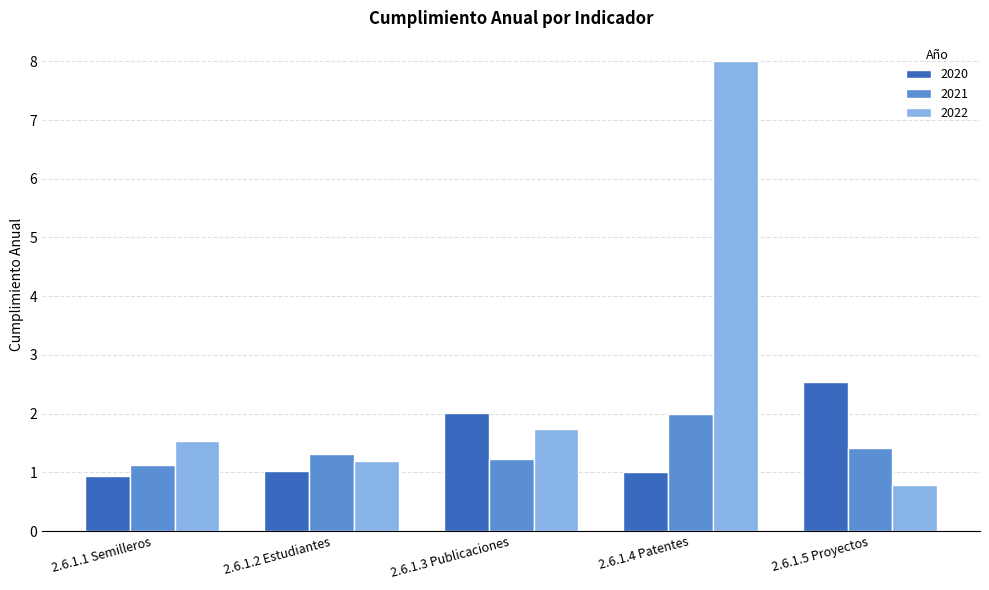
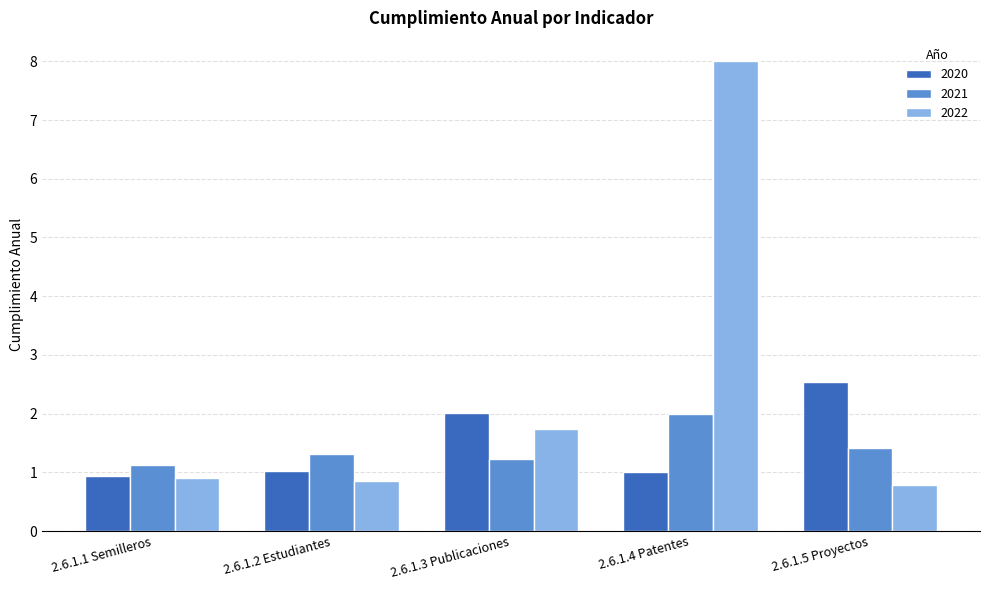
2022, 2.6.1.1 Semilleros: 1.5 -> 0.9
2022, 2.6.1.2 Estudiantes: 1.2 -> 0.9
